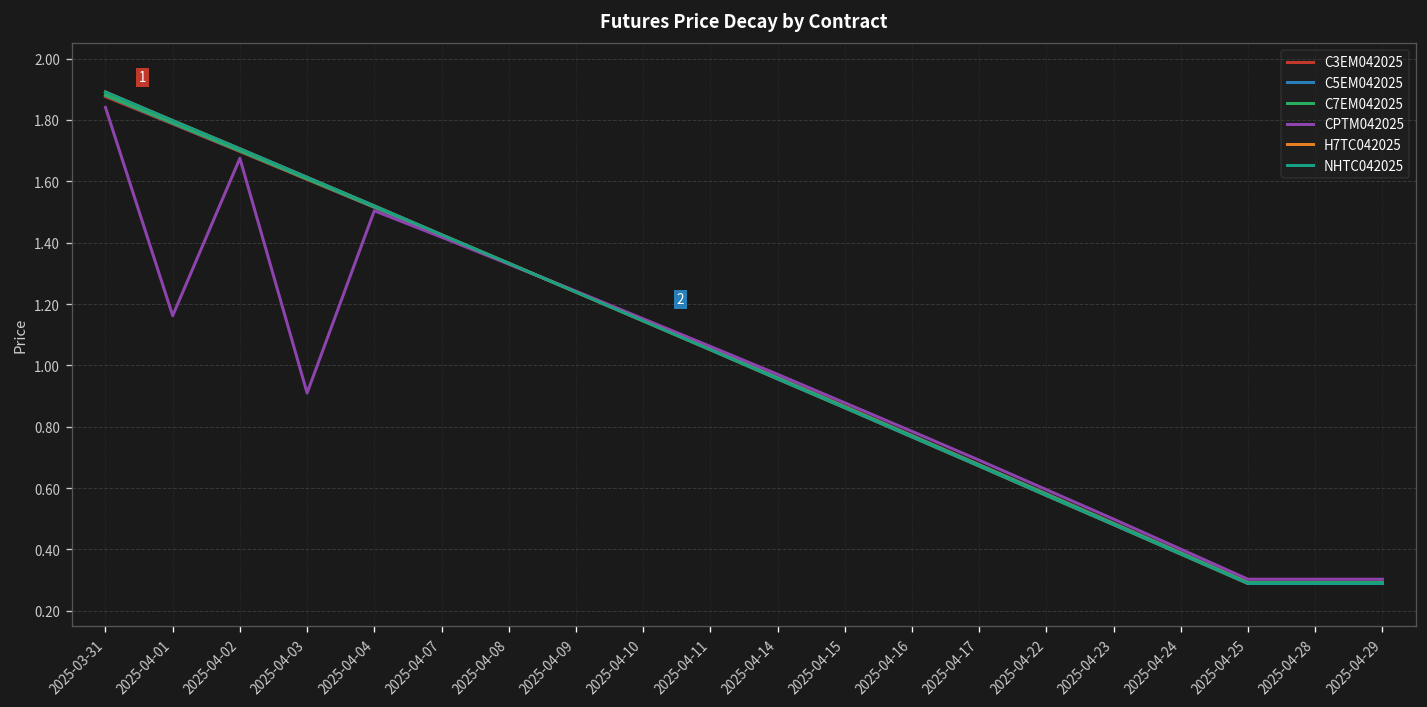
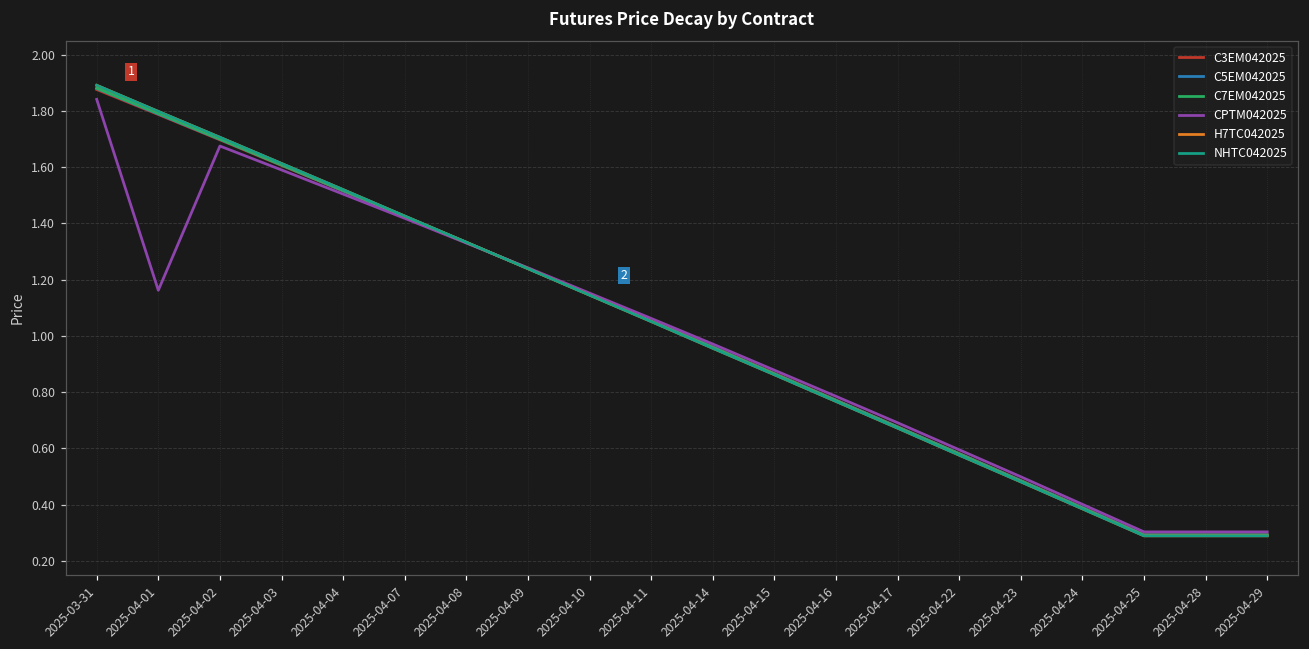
CPTM042025, 2025-04-03: 0.91 -> 1.59
